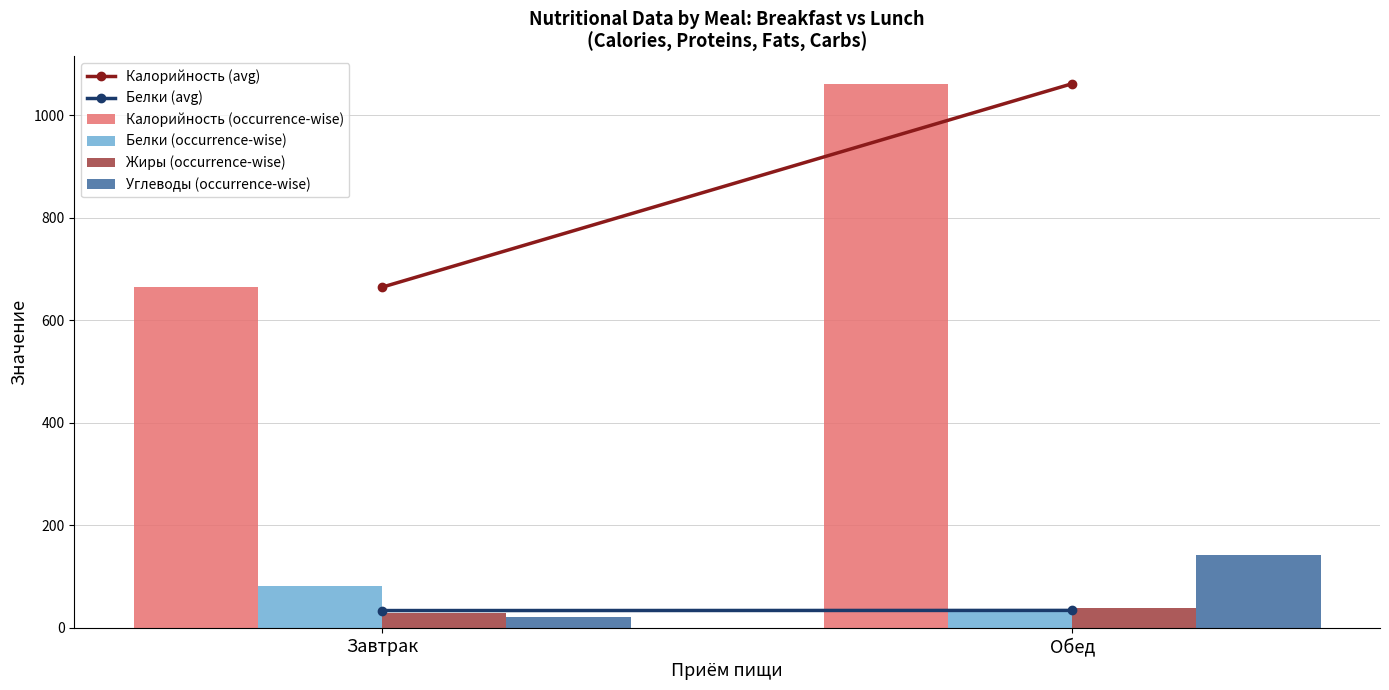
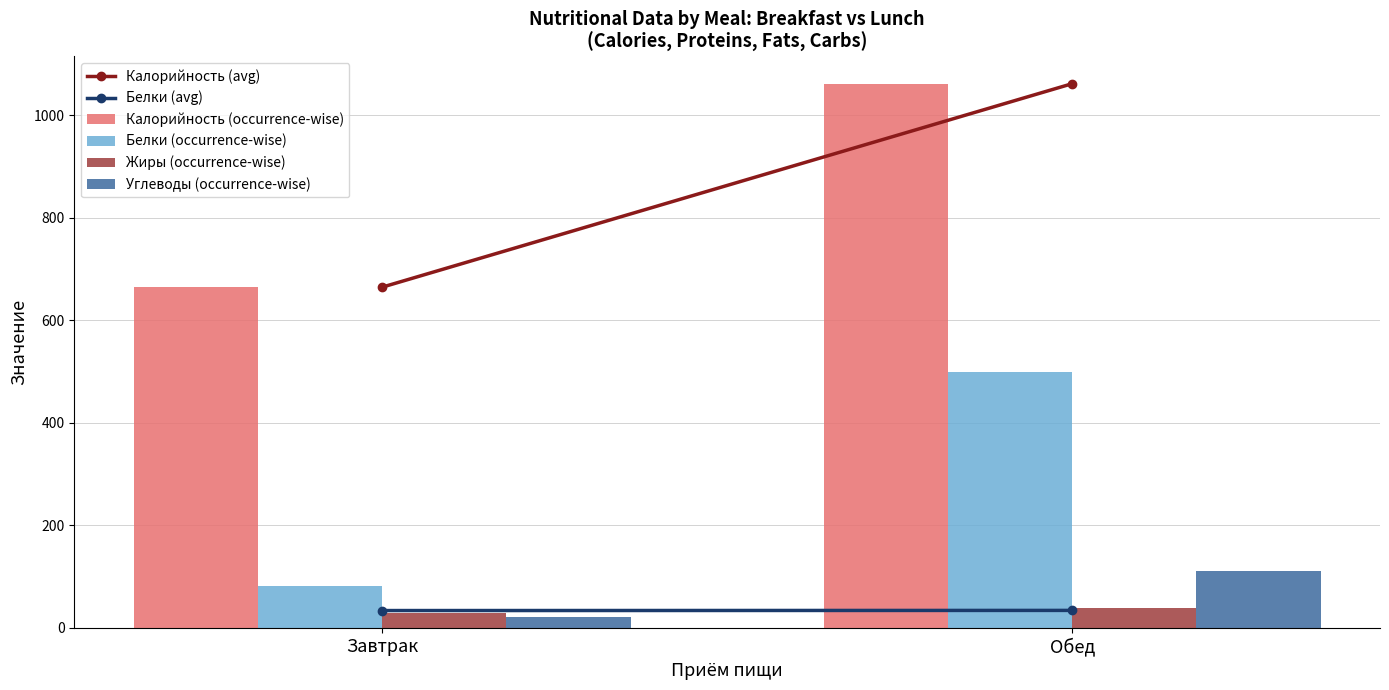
Белки (occurrence-wise), Обед: 30 -> 500
Углеводы (occurrence-wise), Обед: 140 -> 110
